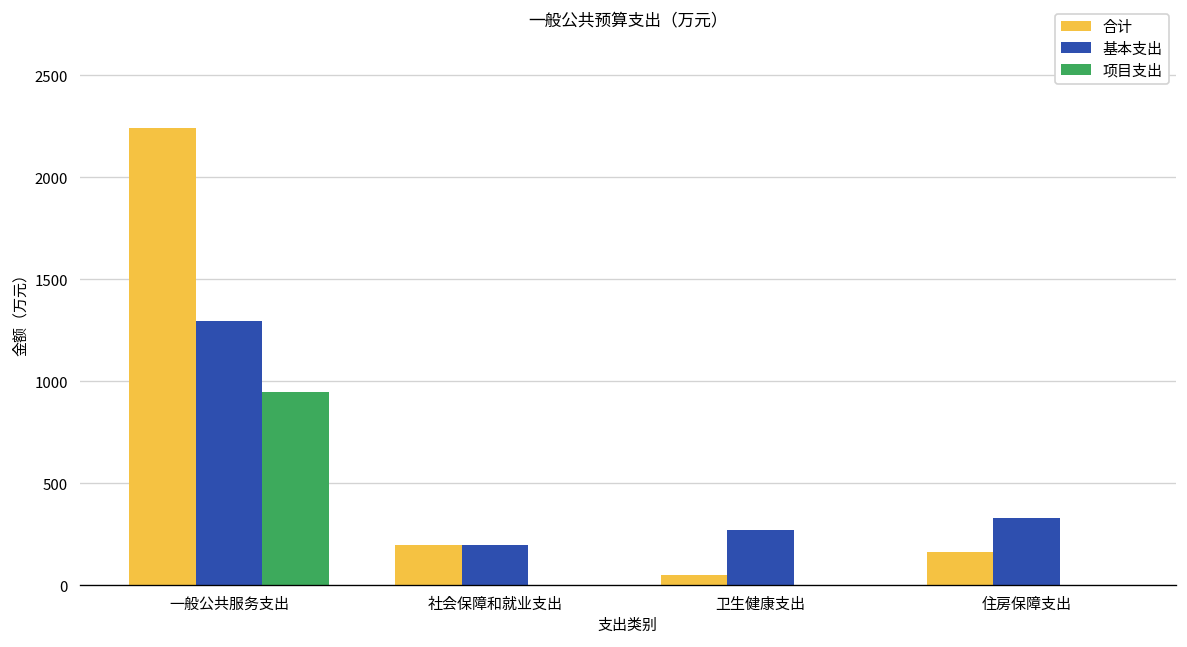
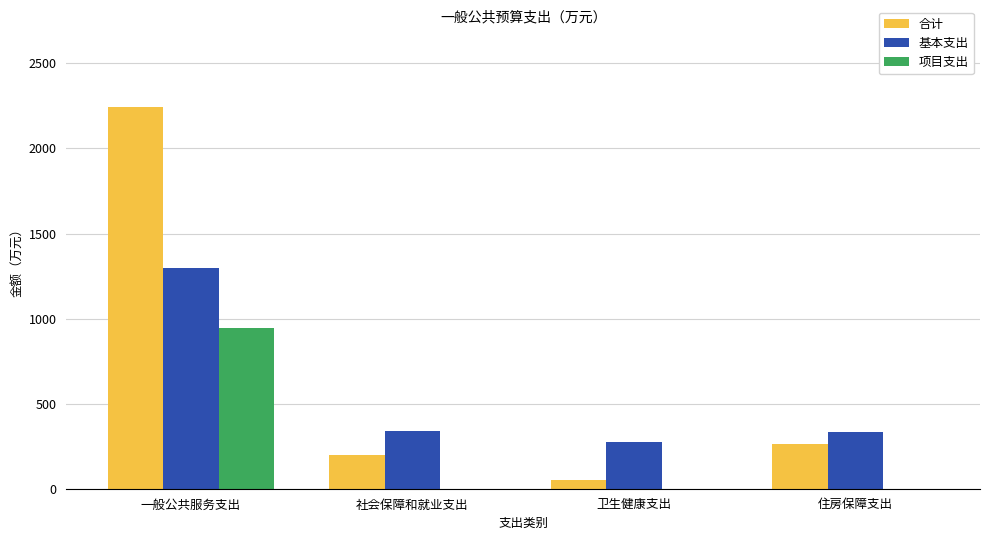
基本支出, 社会保障和就业支出: 200 -> 340
合计, 住房保障支出: 170 -> 260
